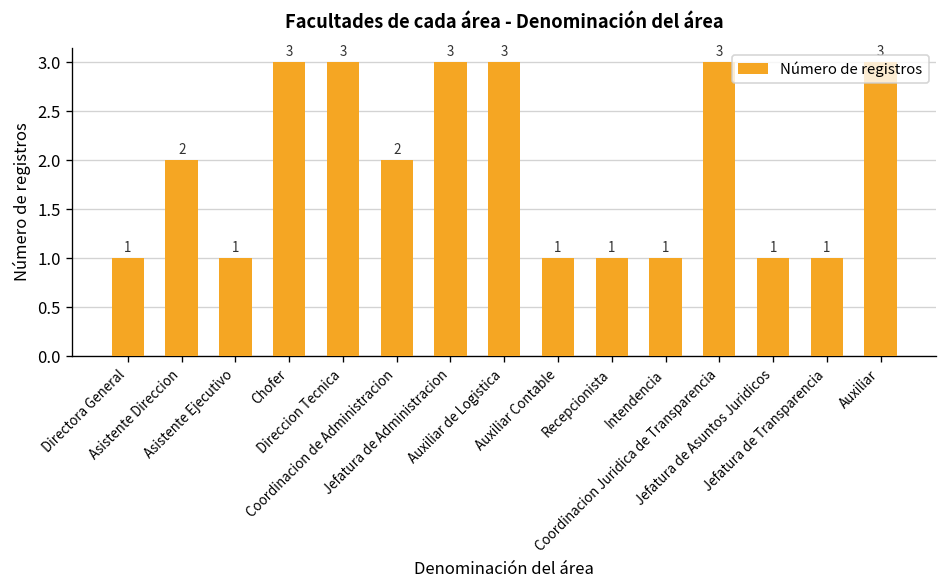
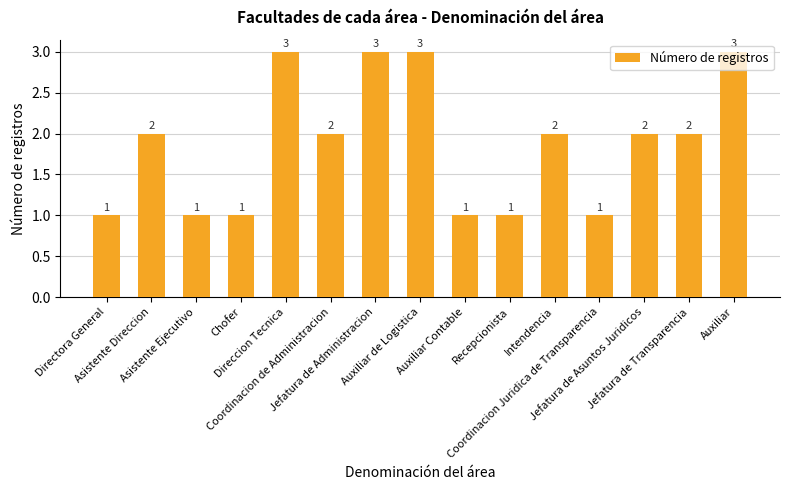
Chofer: 3 -> 1
Intendencia: 1 -> 2
Coordinacion Juridica de Transparencia: 3 -> 1
Jefatura de Asuntos Juridicos: 1 -> 2
Jefatura de Transparencia: 1 -> 2
